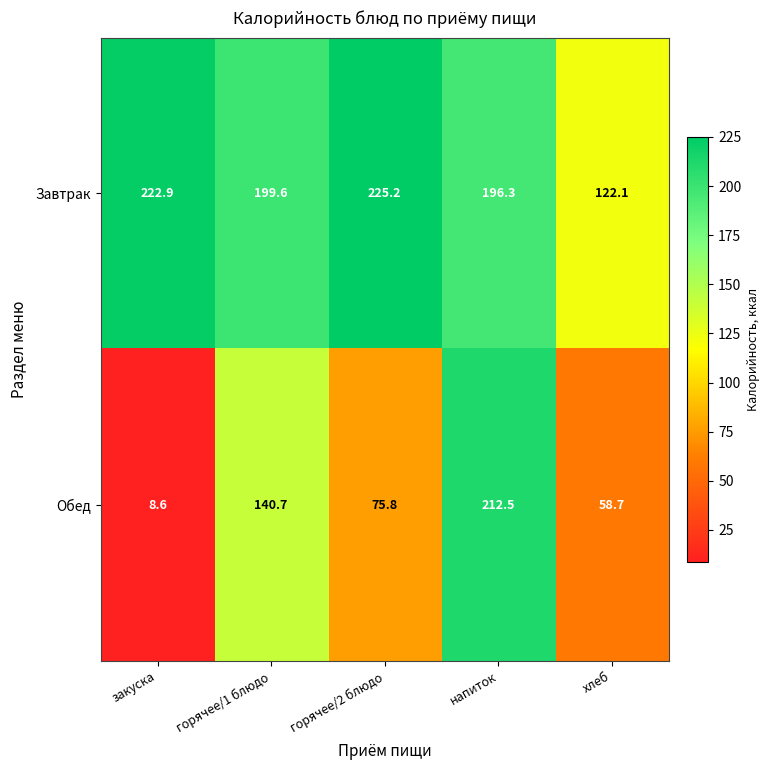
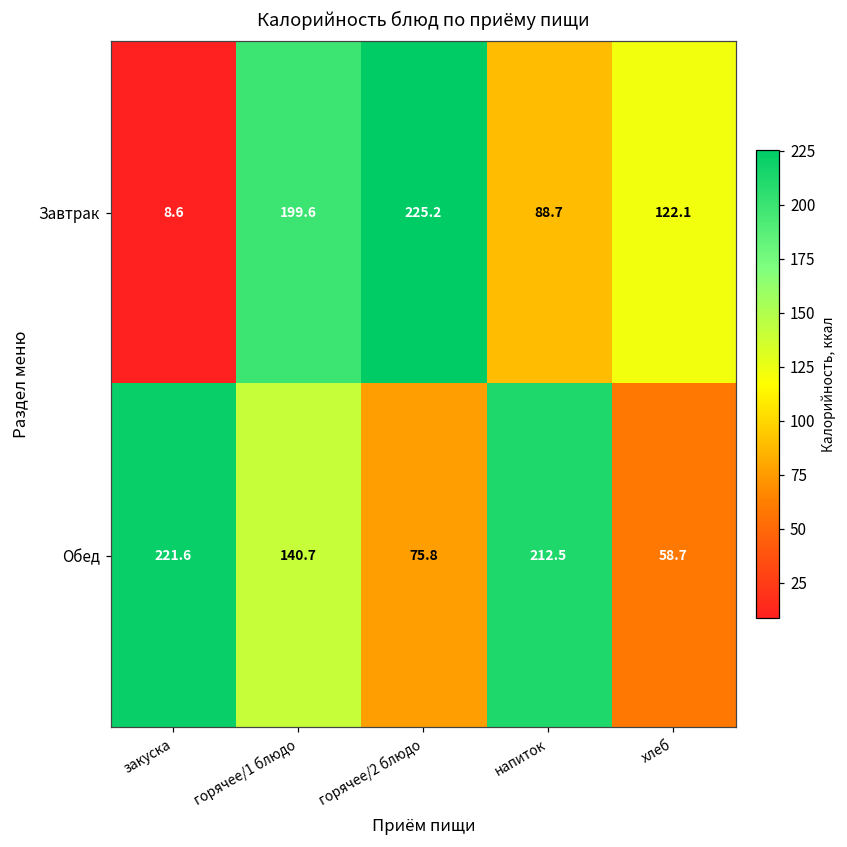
Завтрак, закуска: 222.9 -> 8.6
Завтрак, напиток: 196.3 -> 88.7
Обед, закуска: 8.6 -> 221.6
